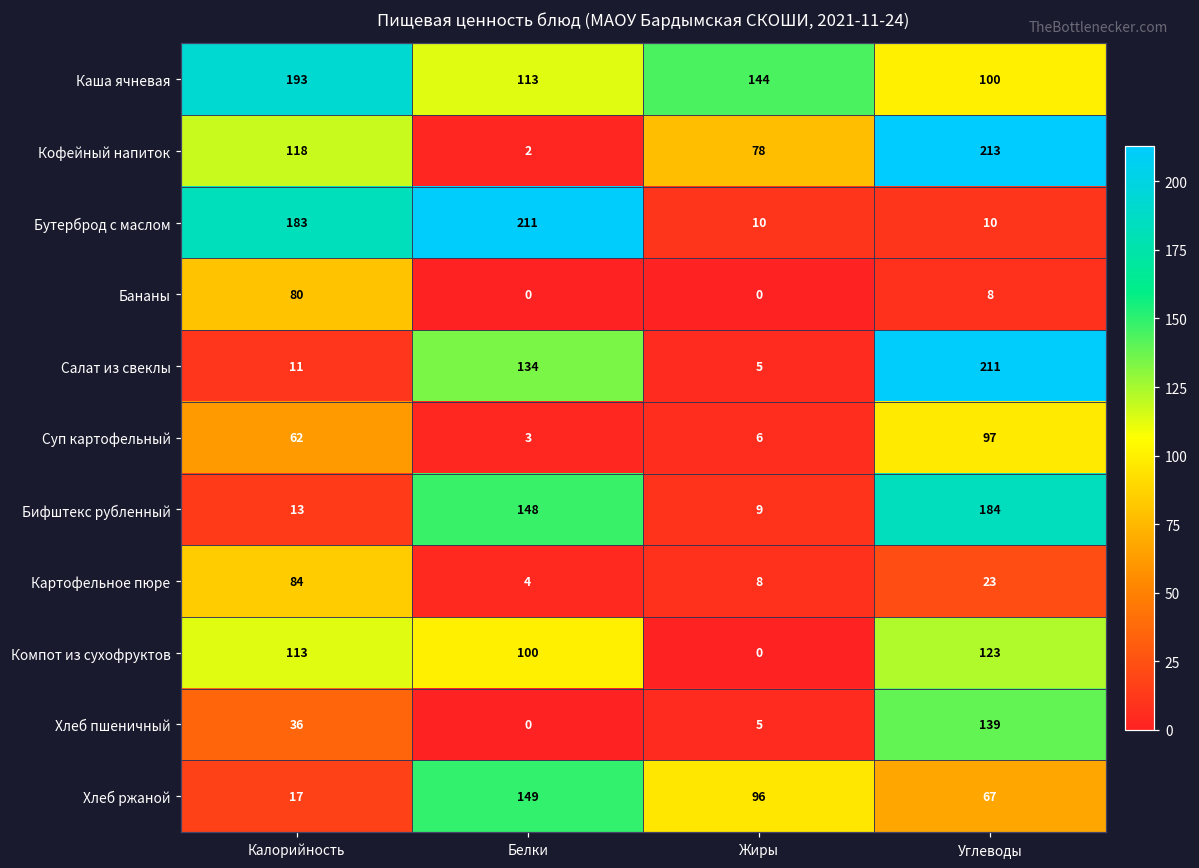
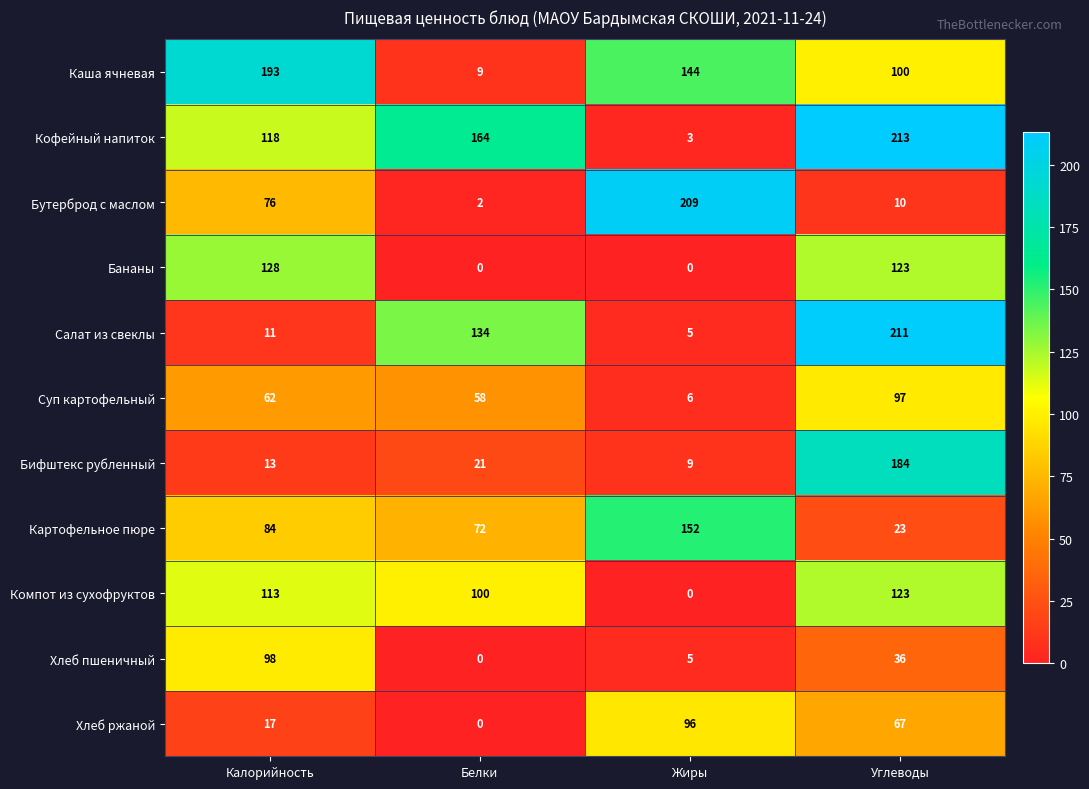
Каша ячневая, Белки: 113 -> 9
Кофейный напиток, Белки: 2 -> 164
Кофейный напиток, Жиры: 78 -> 3
Бутерброд с маслом, Калорийность: 183 -> 76
Бутерброд с маслом, Белки: 211 -> 2
Бутерброд с маслом, Жиры: 10 -> 209
Бананы, Калорийность: 80 -> 128
Бананы, Углеводы: 8 -> 123
Суп картофельный, Белки: 3 -> 58
Бифштекс рубленный, Белки: 148 -> 21
Картофельное пюре, Белки: 4 -> 72
Картофельное пюре, Жиры: 8 -> 152
Хлеб пшеничный, Калорийность: 36 -> 98
Хлеб пшеничный, Углеводы: 139 -> 36
Хлеб ржаной, Белки: 149 -> 0
